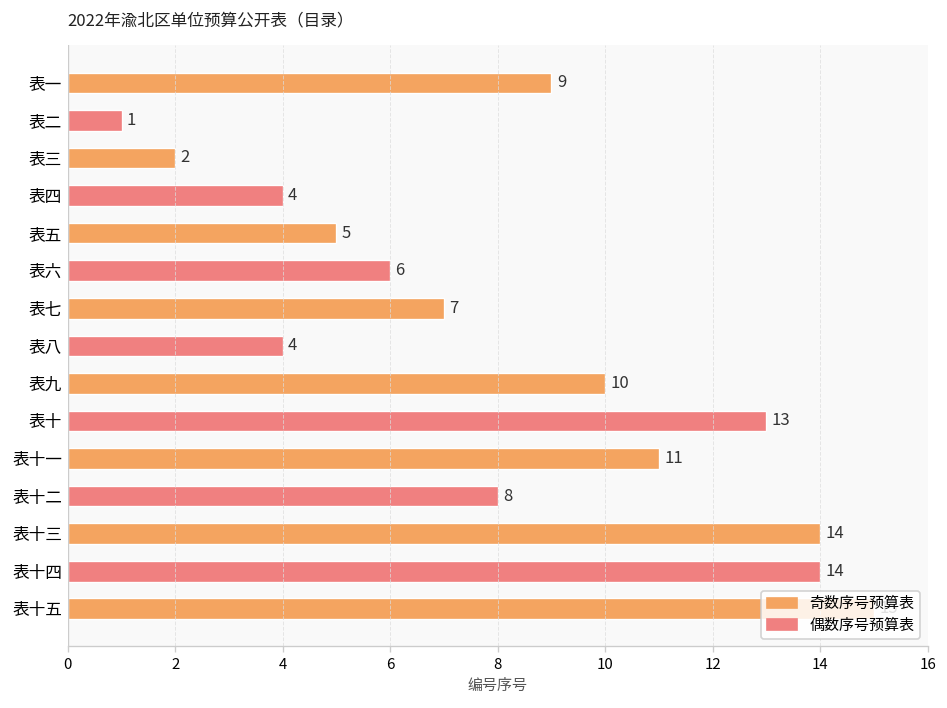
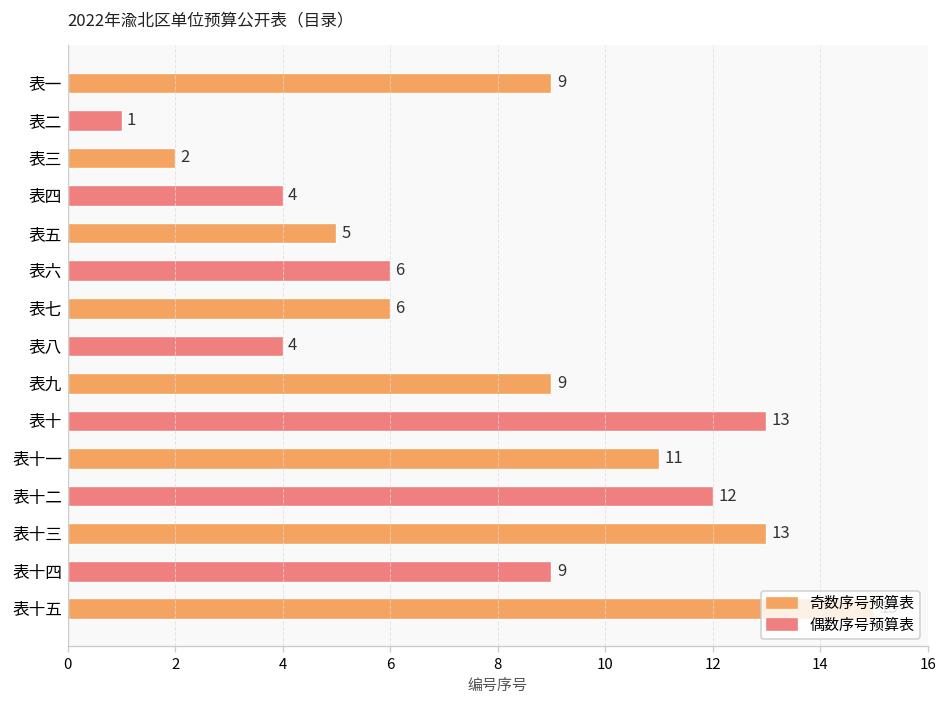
表七: 7 -> 6
表九: 10 -> 9
表十二: 8 -> 12
表十三: 14 -> 13
表十四: 14 -> 9
